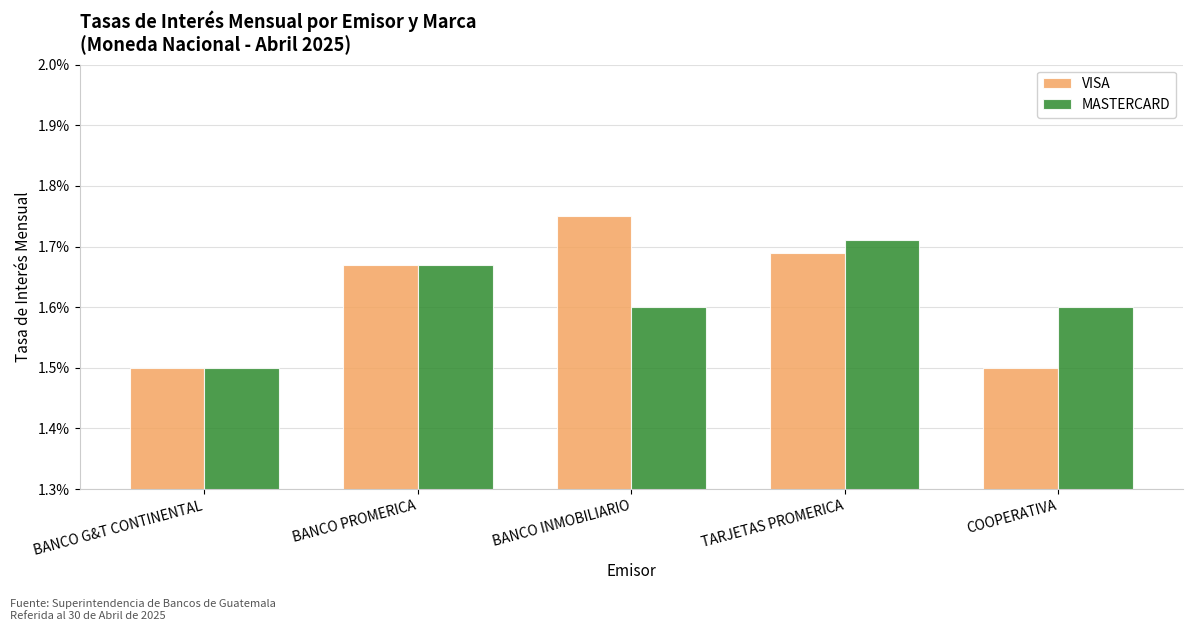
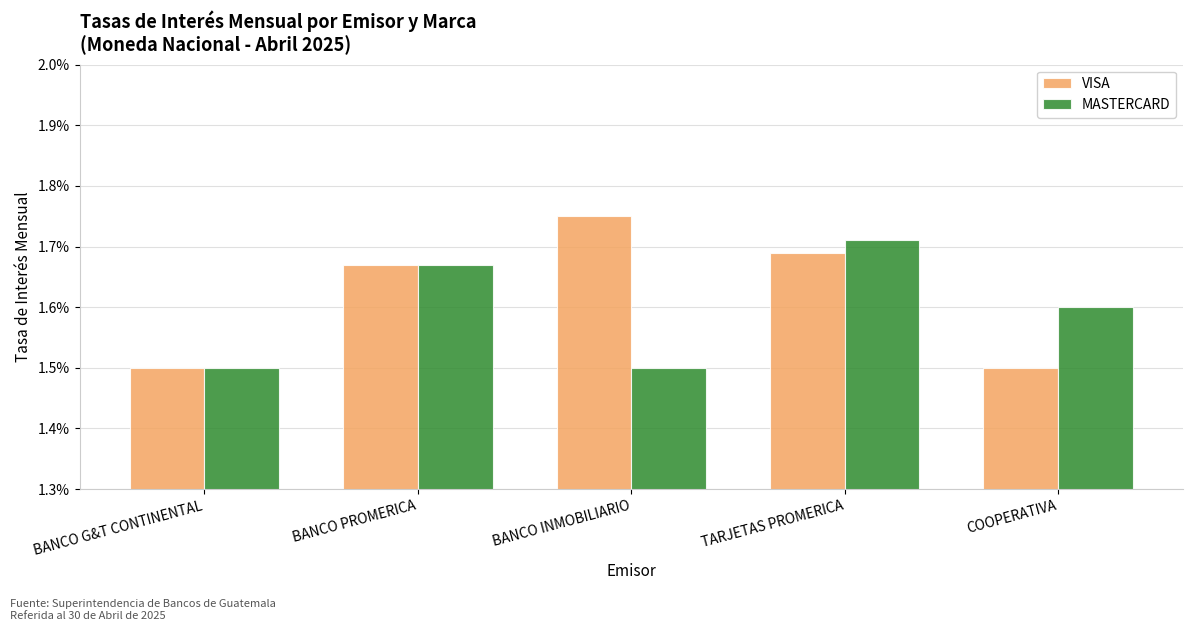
MASTERCARD, BANCO INMOBILIARIO: 1.60% -> 1.50%
